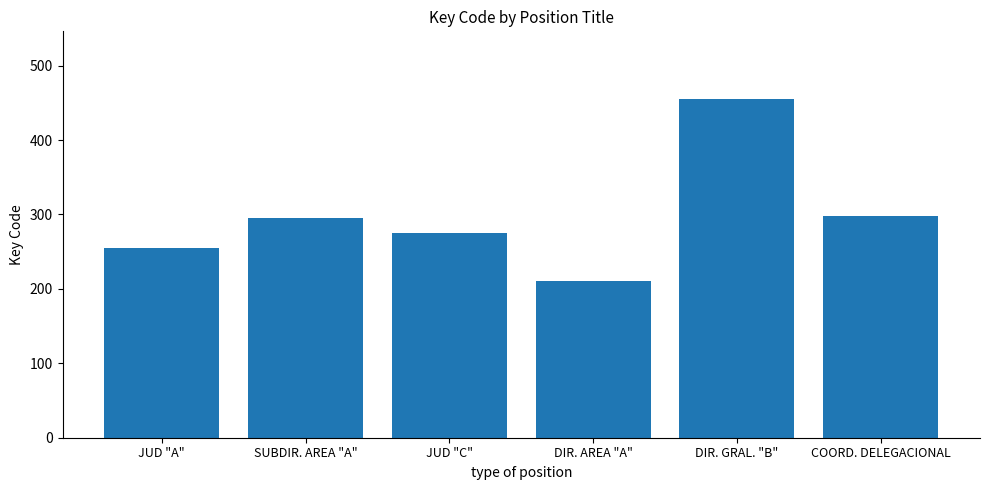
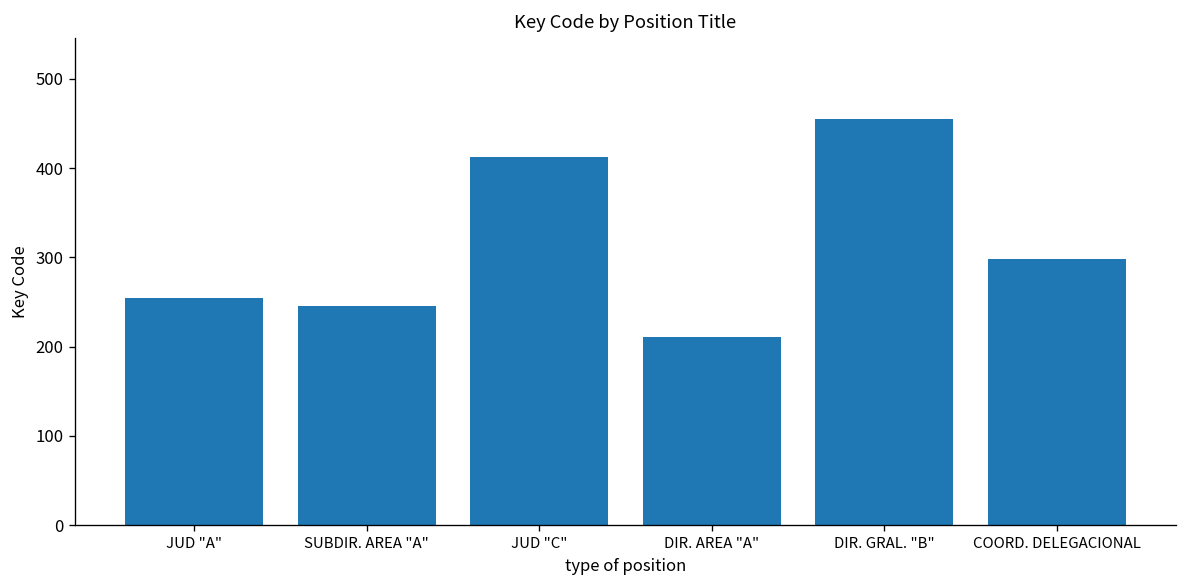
SUBDIR. AREA "A": 300 -> 250
JUD "C": 280 -> 410
